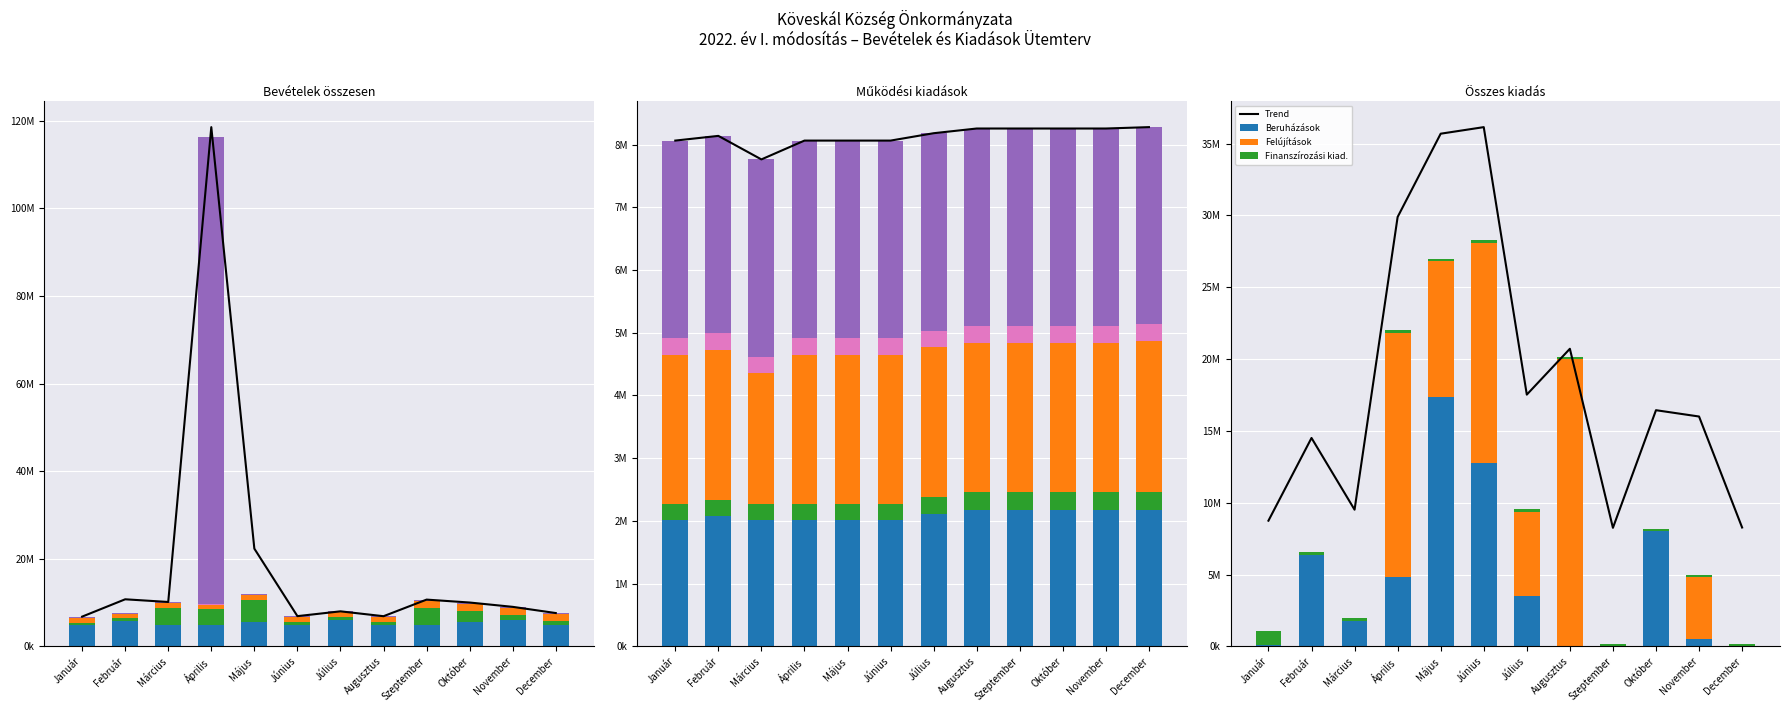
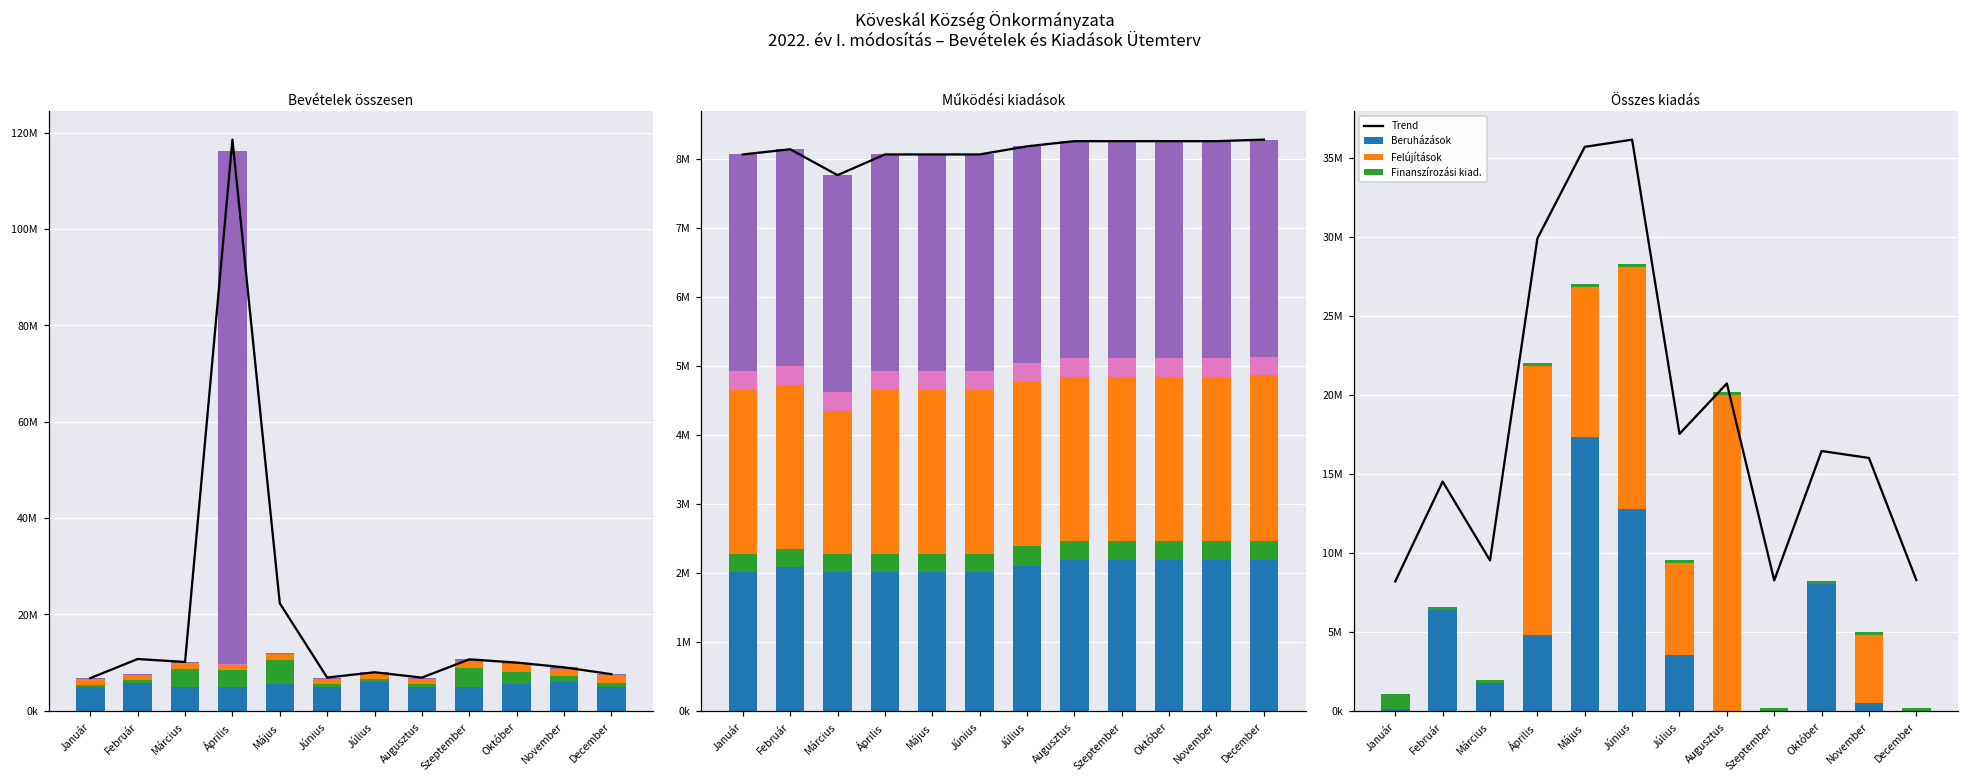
Összes kiadás, Trend, Január: 8800000 -> 8200000
